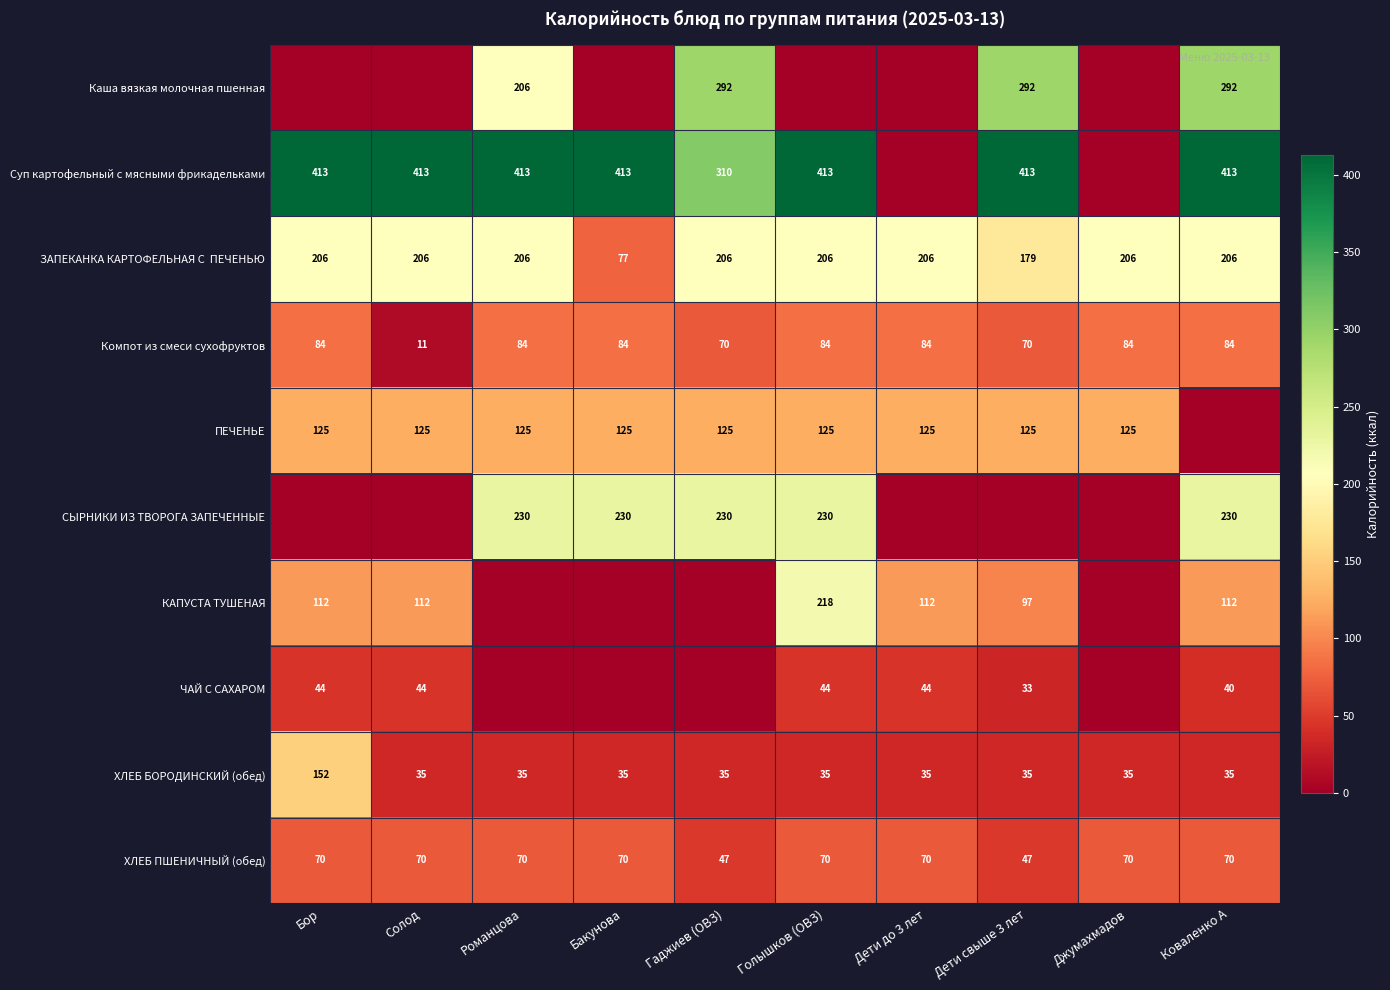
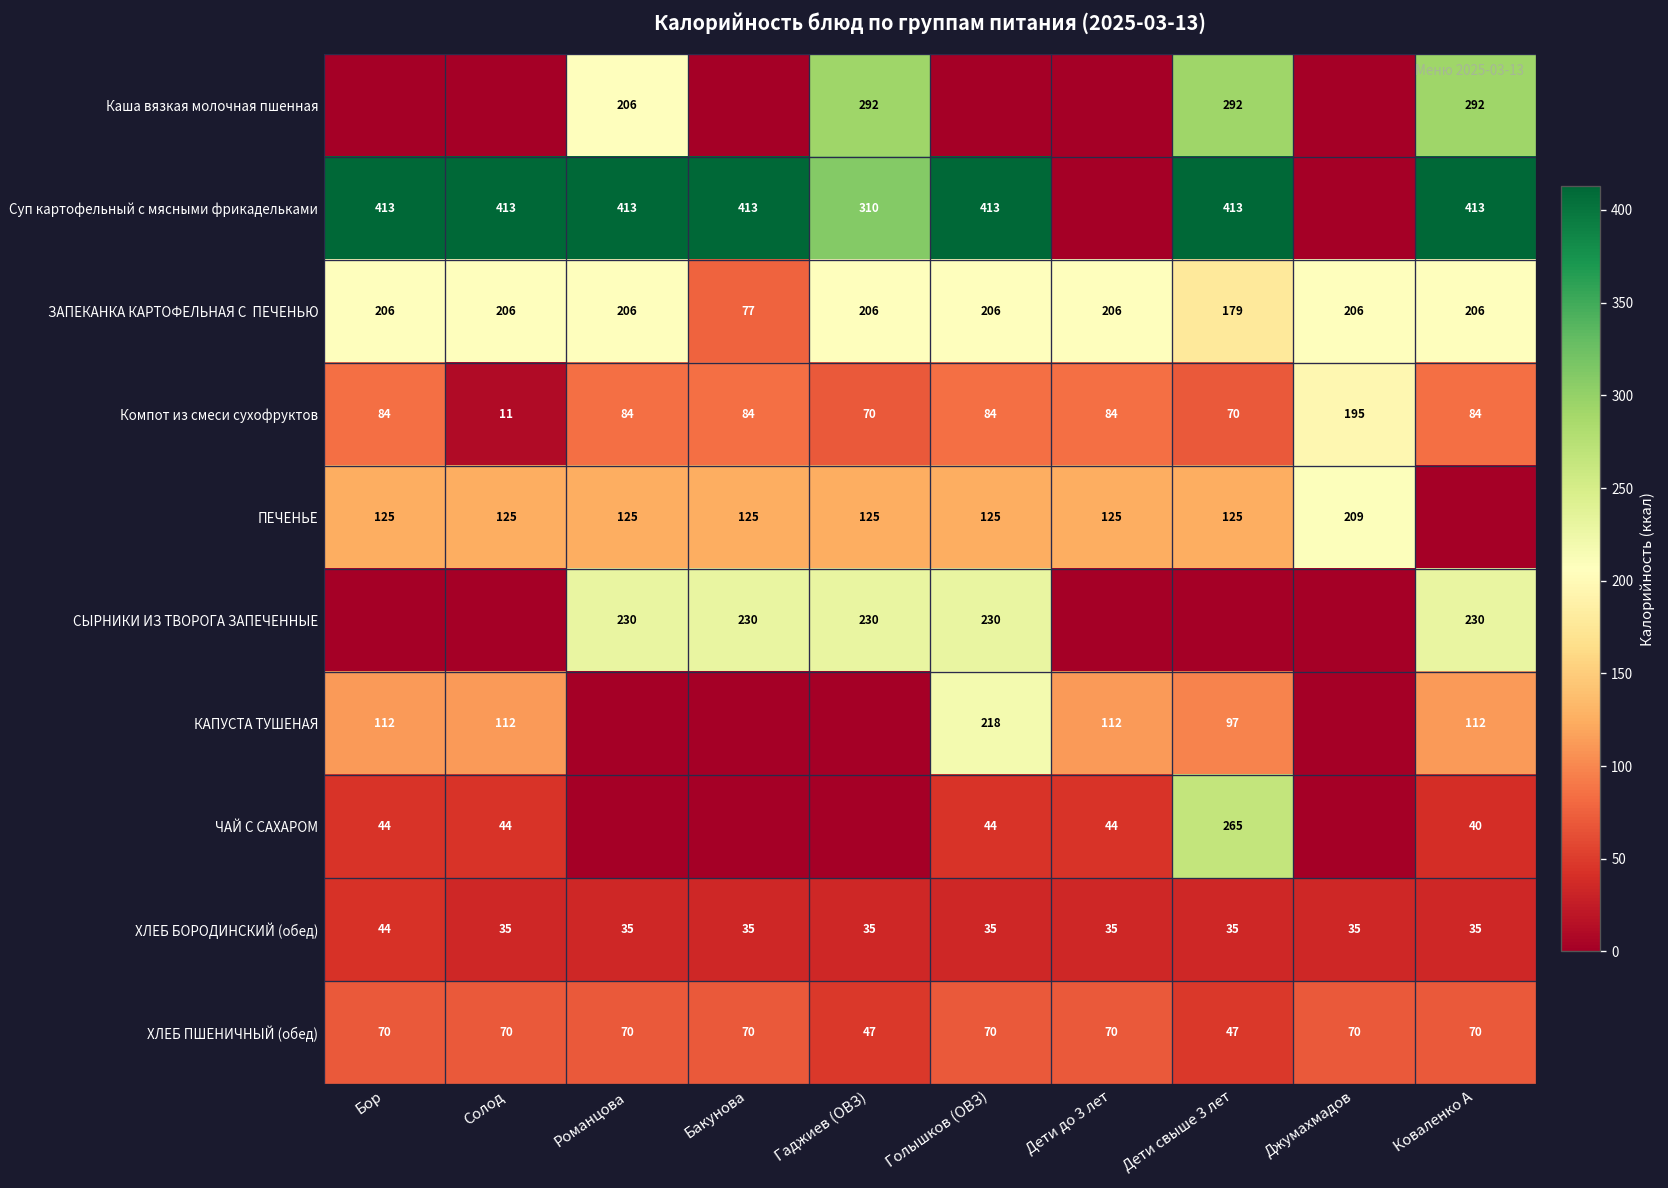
Компот из смеси сухофруктов, Джумахмадов: 84 -> 195
ПЕЧЕНЬЕ, Джумахмадов: 125 -> 209
ЧАЙ С САХАРОМ, Дети свыше 3 лет: 33 -> 265
ХЛЕБ БОРОДИНСКИЙ (обед), Бор: 152 -> 44
